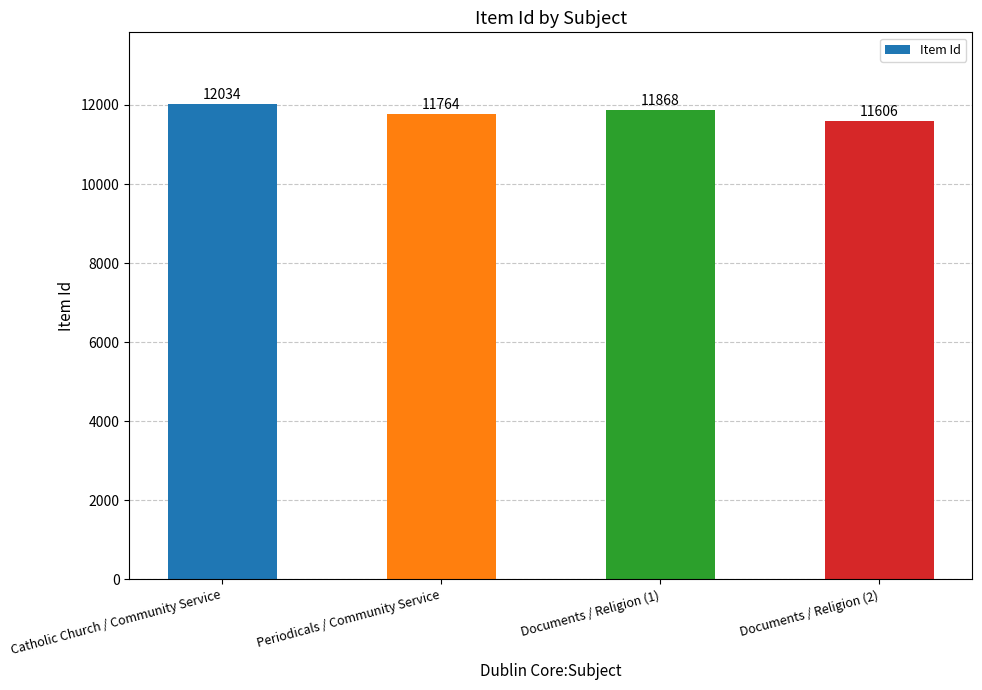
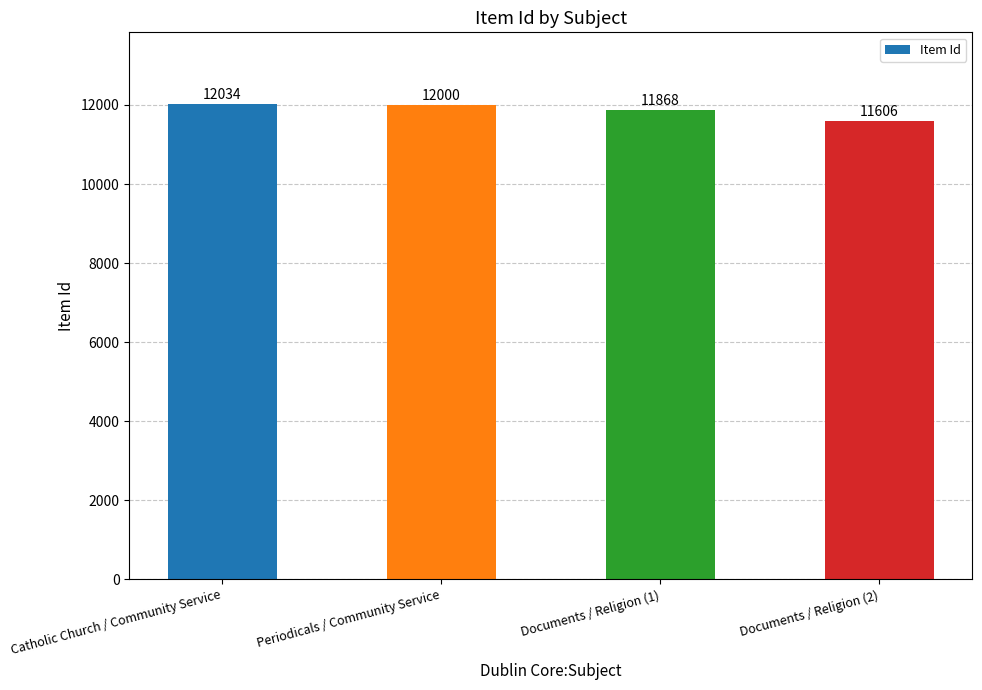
Periodicals / Community Service: 11764 -> 12000
